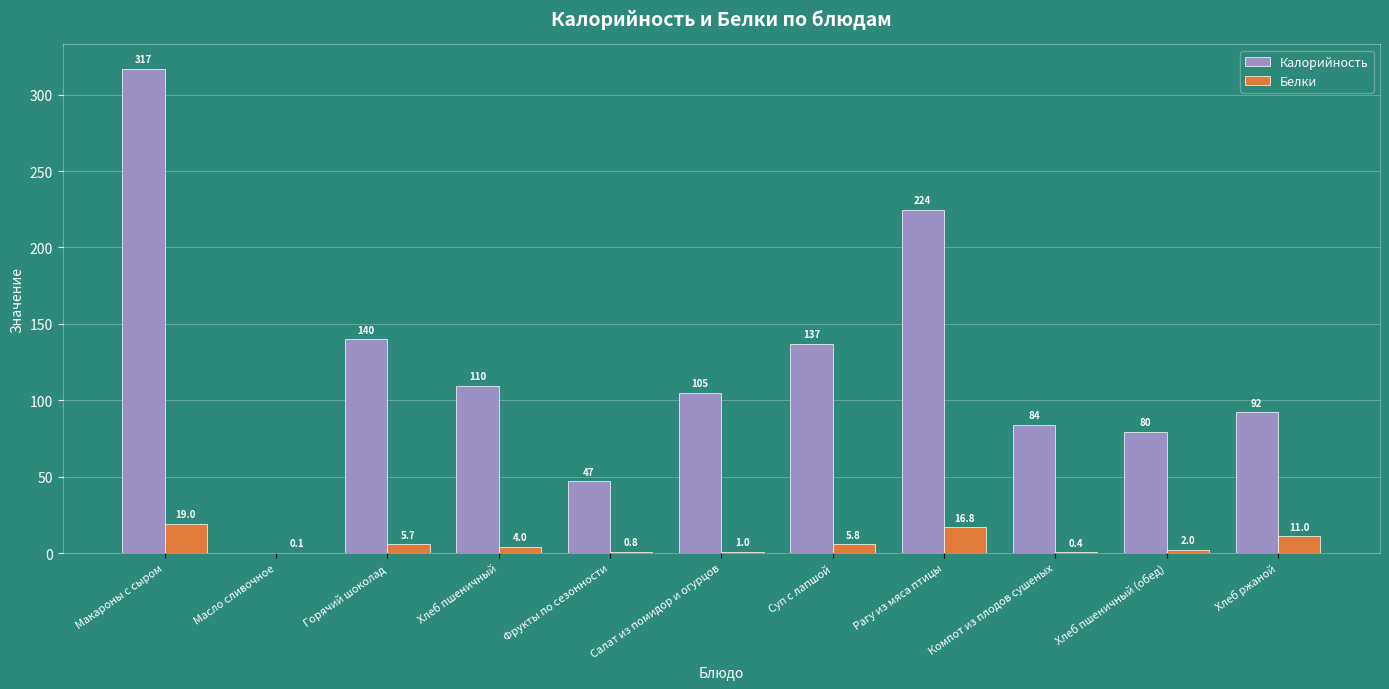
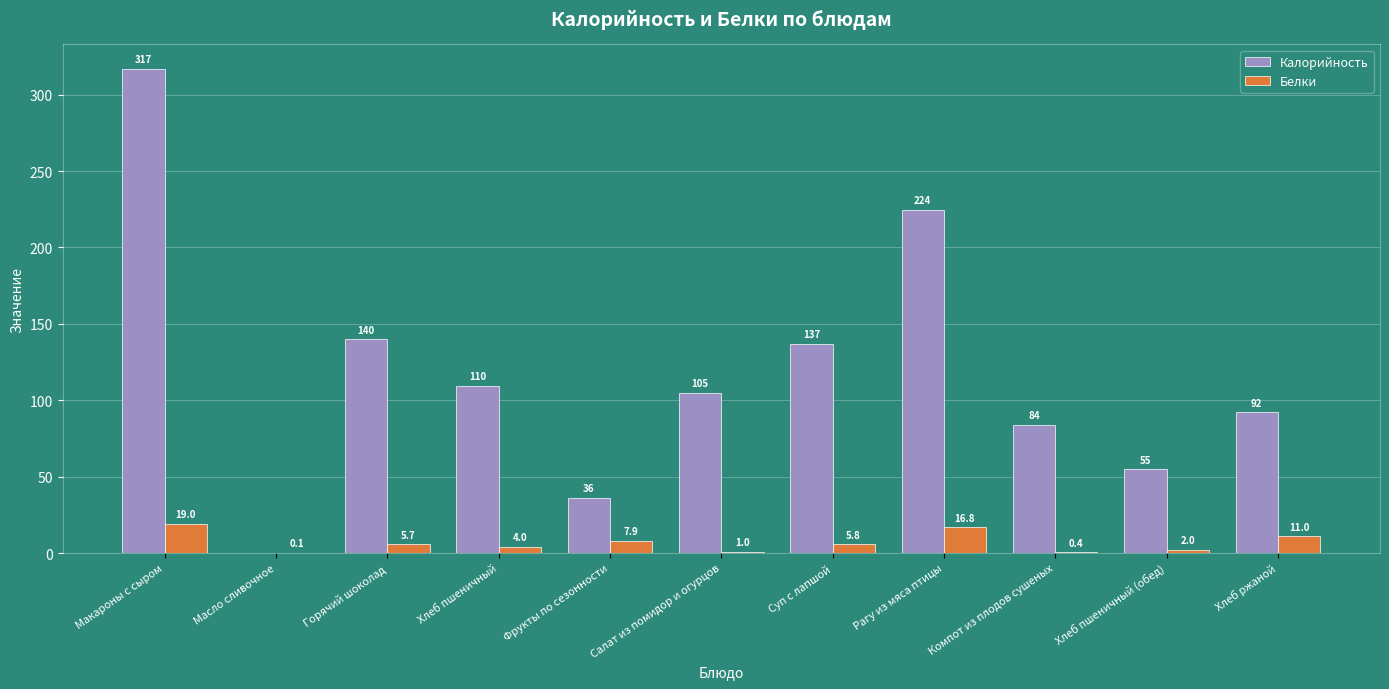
Калорийность, Фрукты по сезонности: 47 -> 36
Белки, Фрукты по сезонности: 0.8 -> 7.9
Калорийность, Хлеб пшеничный (обед): 80 -> 55
